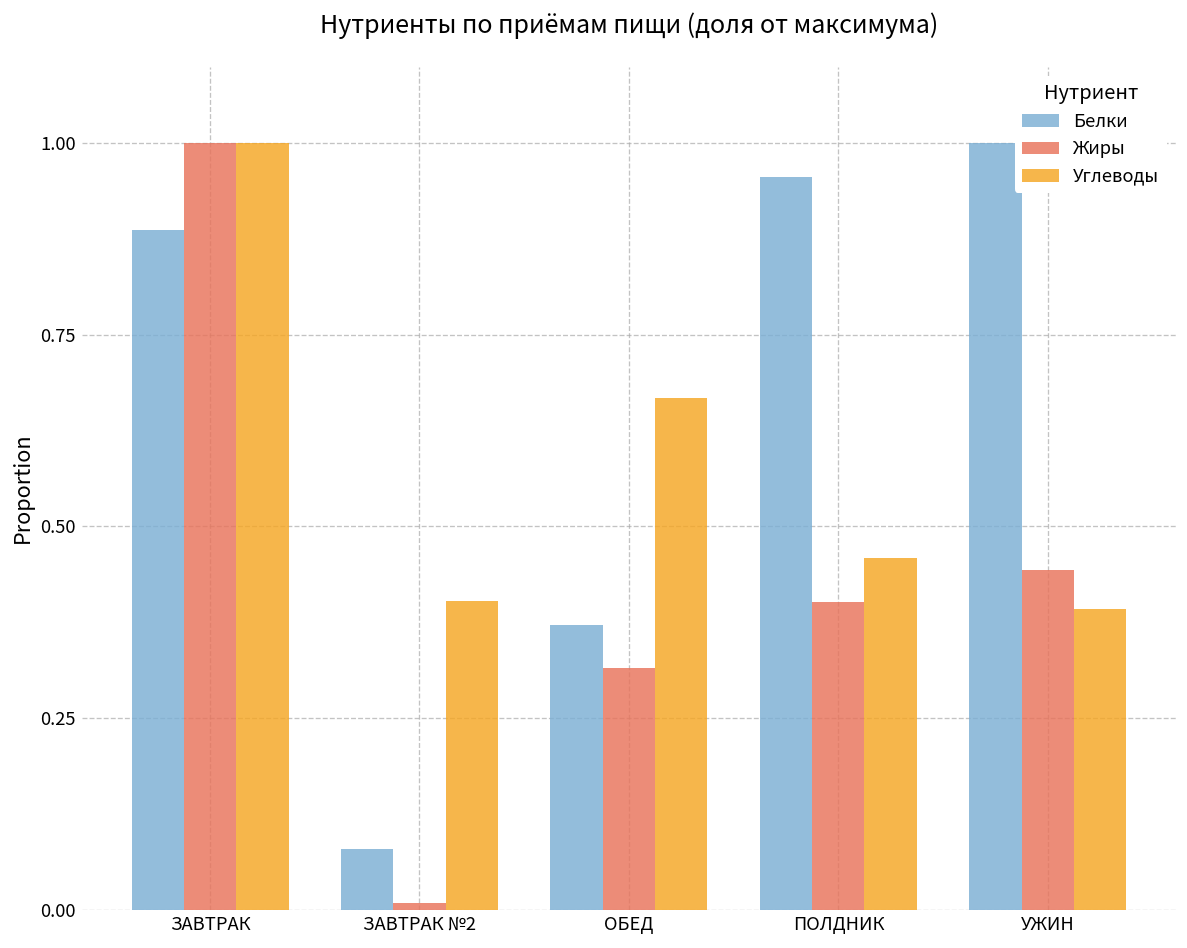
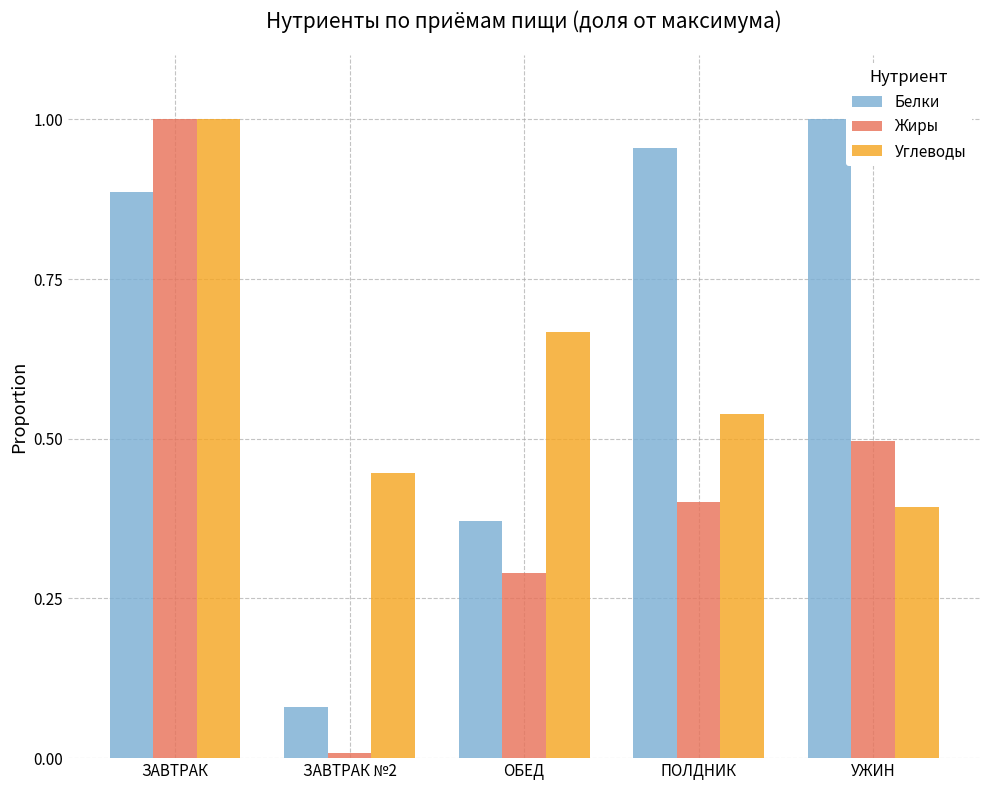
Углеводы, ЗАВТРАК №2: 0.40 -> 0.45
Жиры, ОБЕД: 0.31 -> 0.29
Углеводы, ПОЛДНИК: 0.46 -> 0.54
Жиры, УЖИН: 0.44 -> 0.50
